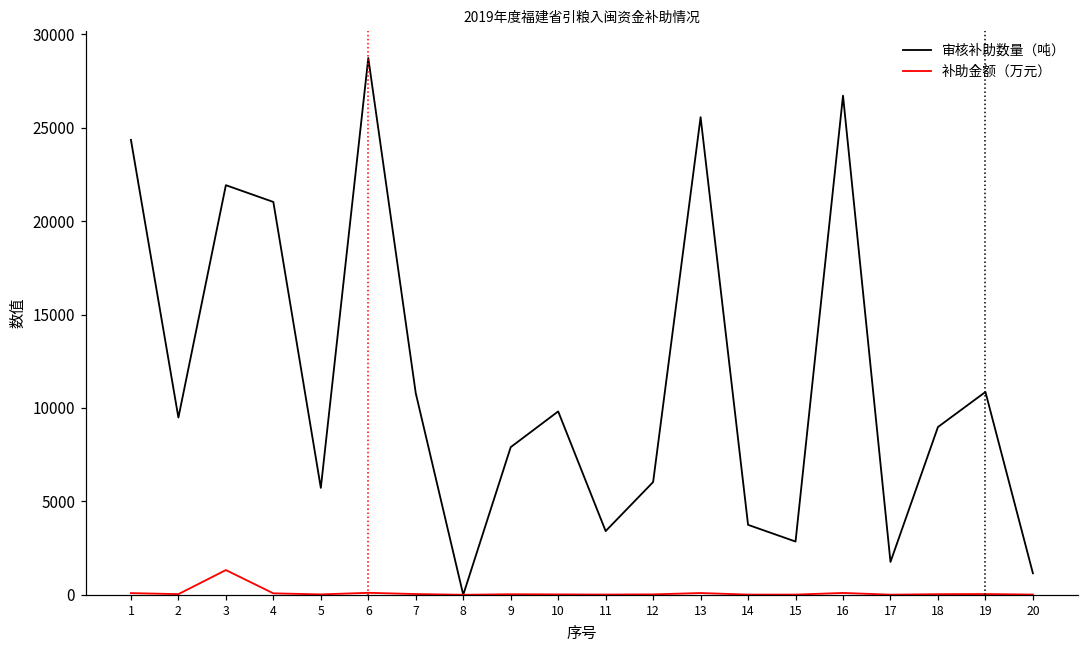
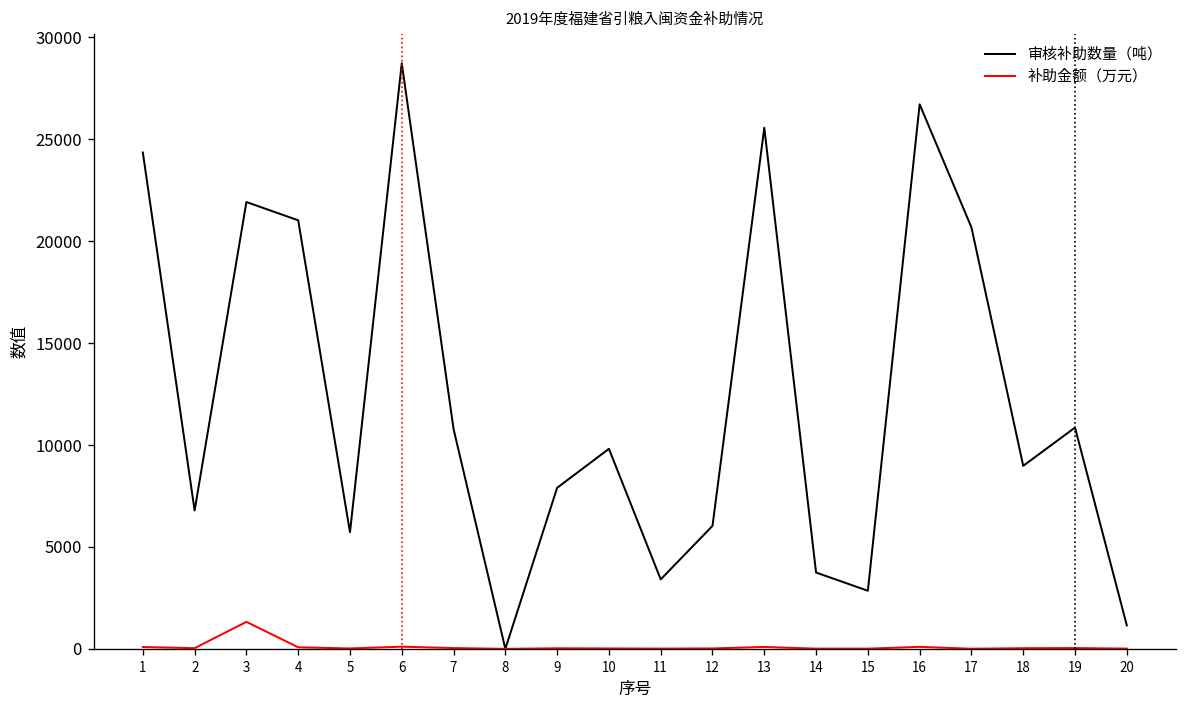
审核补助数量（吨）, 2: 9500 -> 6800
审核补助数量（吨）, 17: 1800 -> 20700
